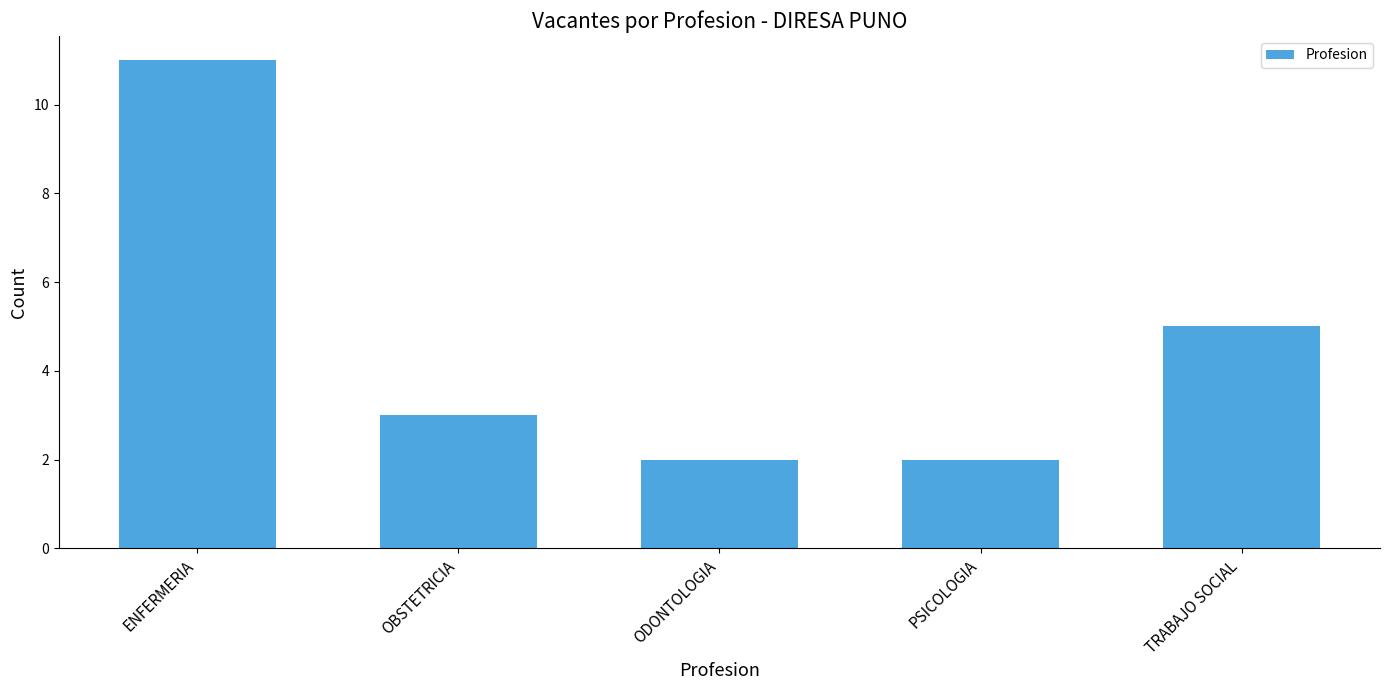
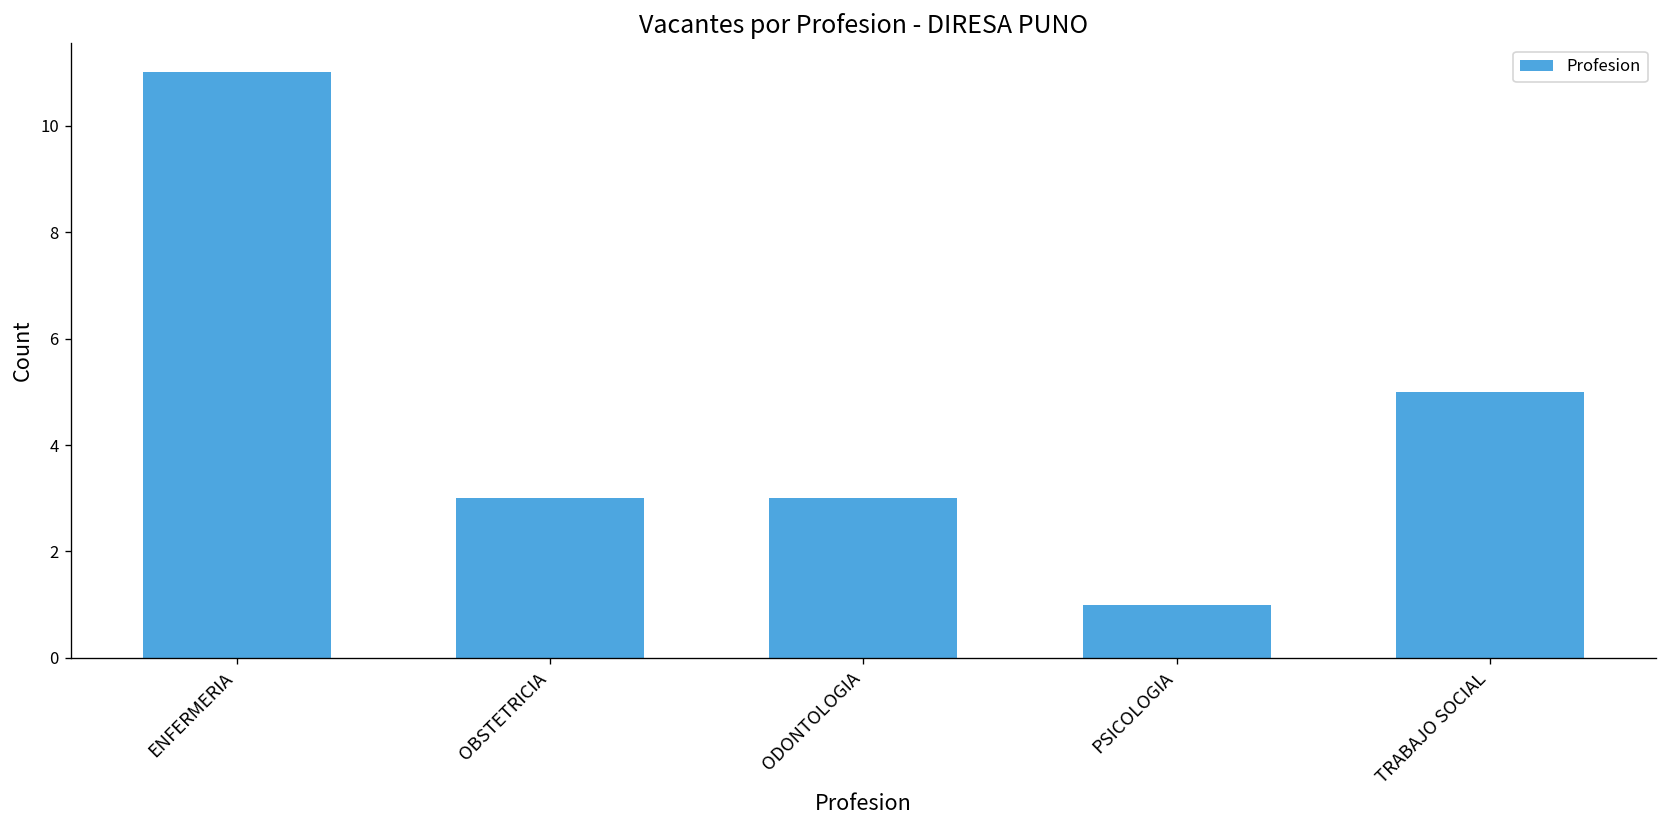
ODONTOLOGIA: 2 -> 3
PSICOLOGIA: 2 -> 1
